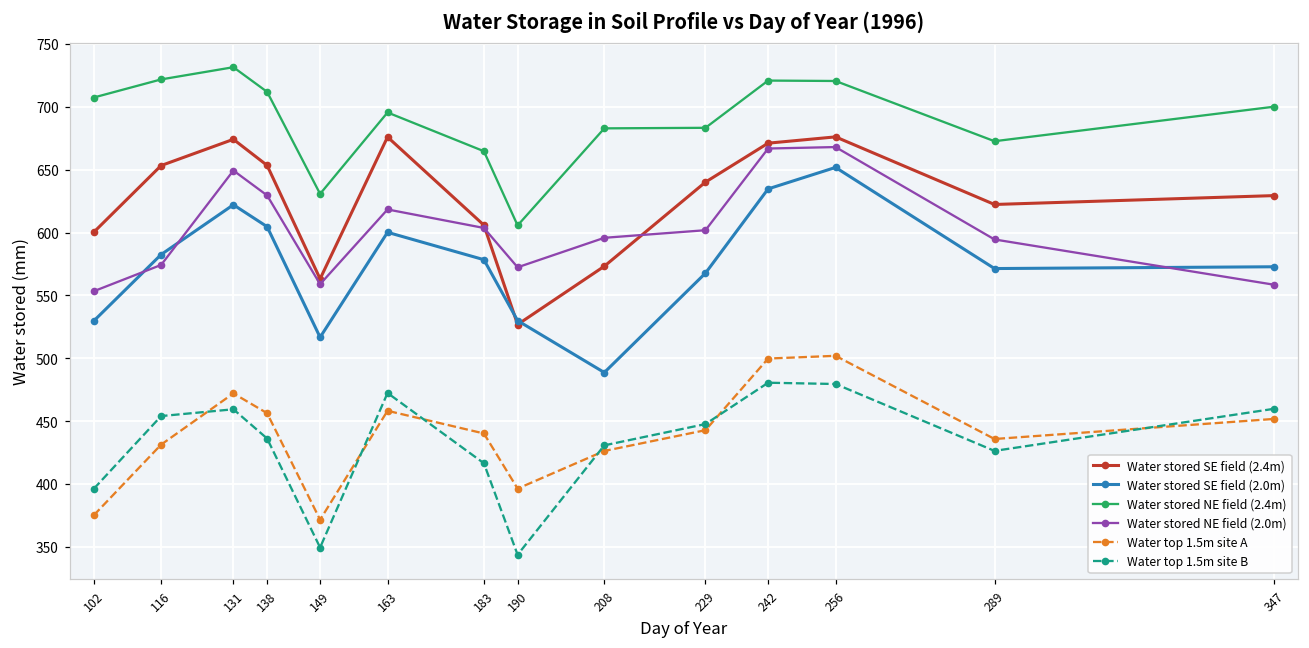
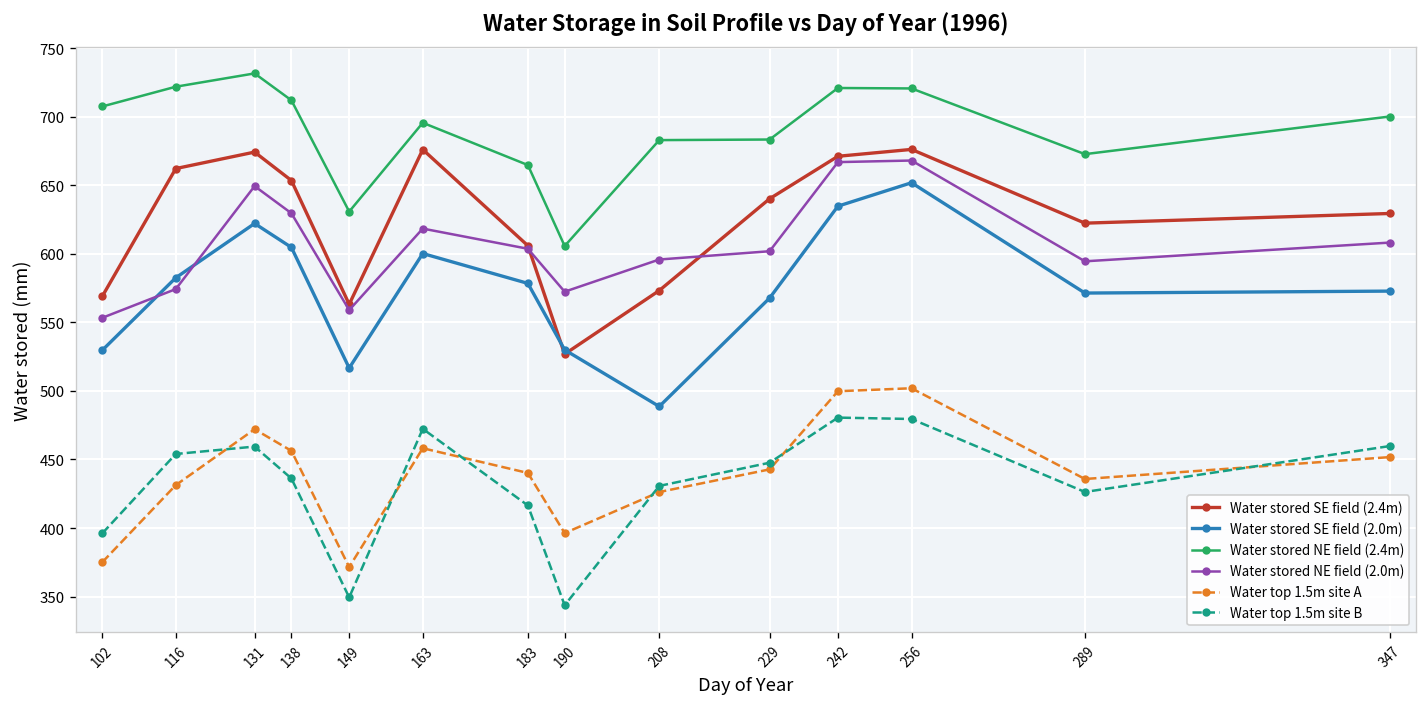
Water stored SE field (2.4m), 102: 600 -> 569
Water stored SE field (2.4m), 116: 653 -> 662
Water stored NE field (2.0m), 347: 558 -> 608
